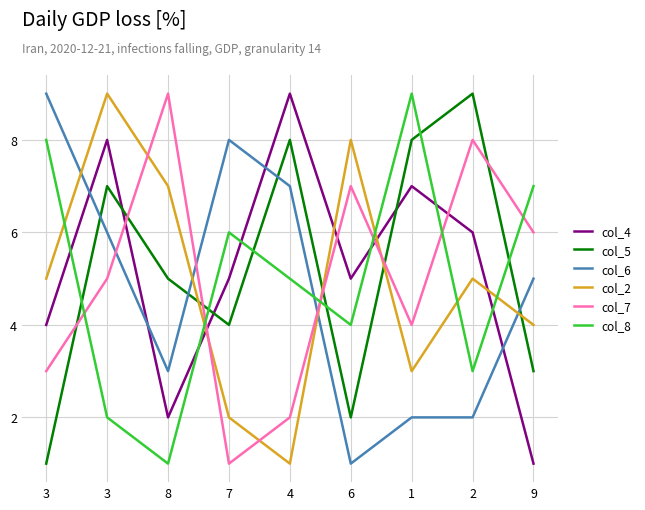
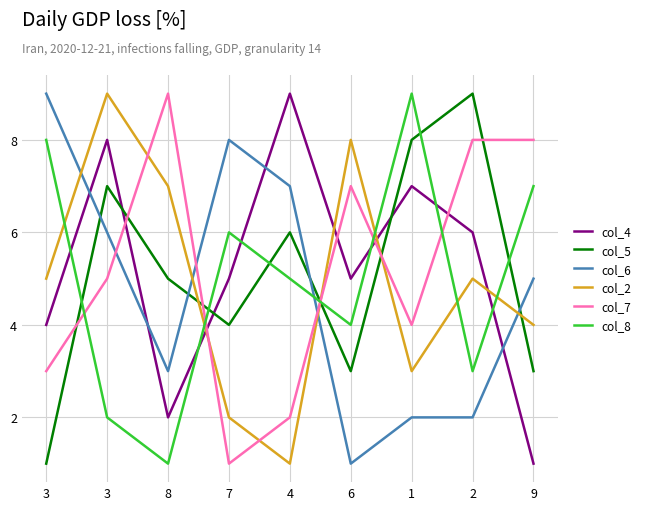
col_5, 4: 8 -> 6
col_5, 6: 2 -> 3
col_7, 9: 6 -> 8
